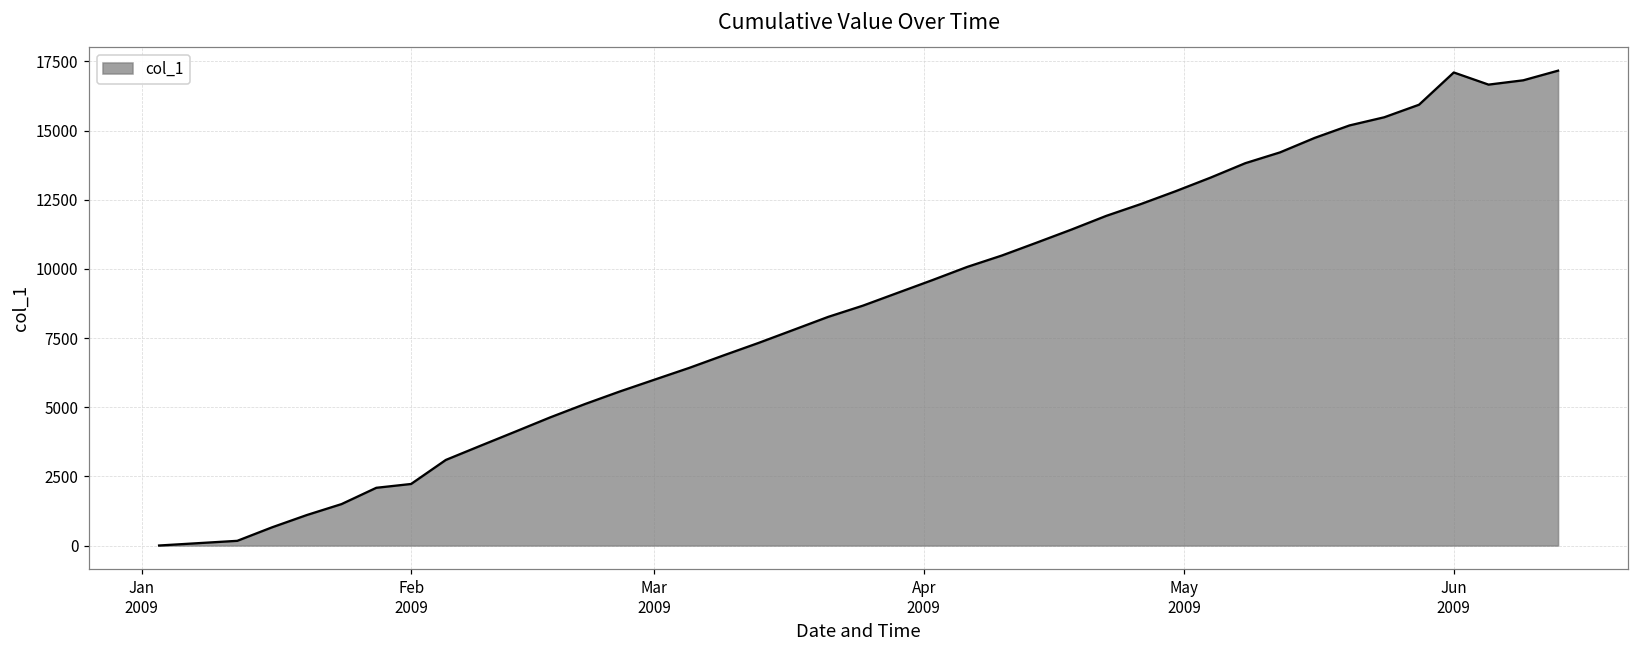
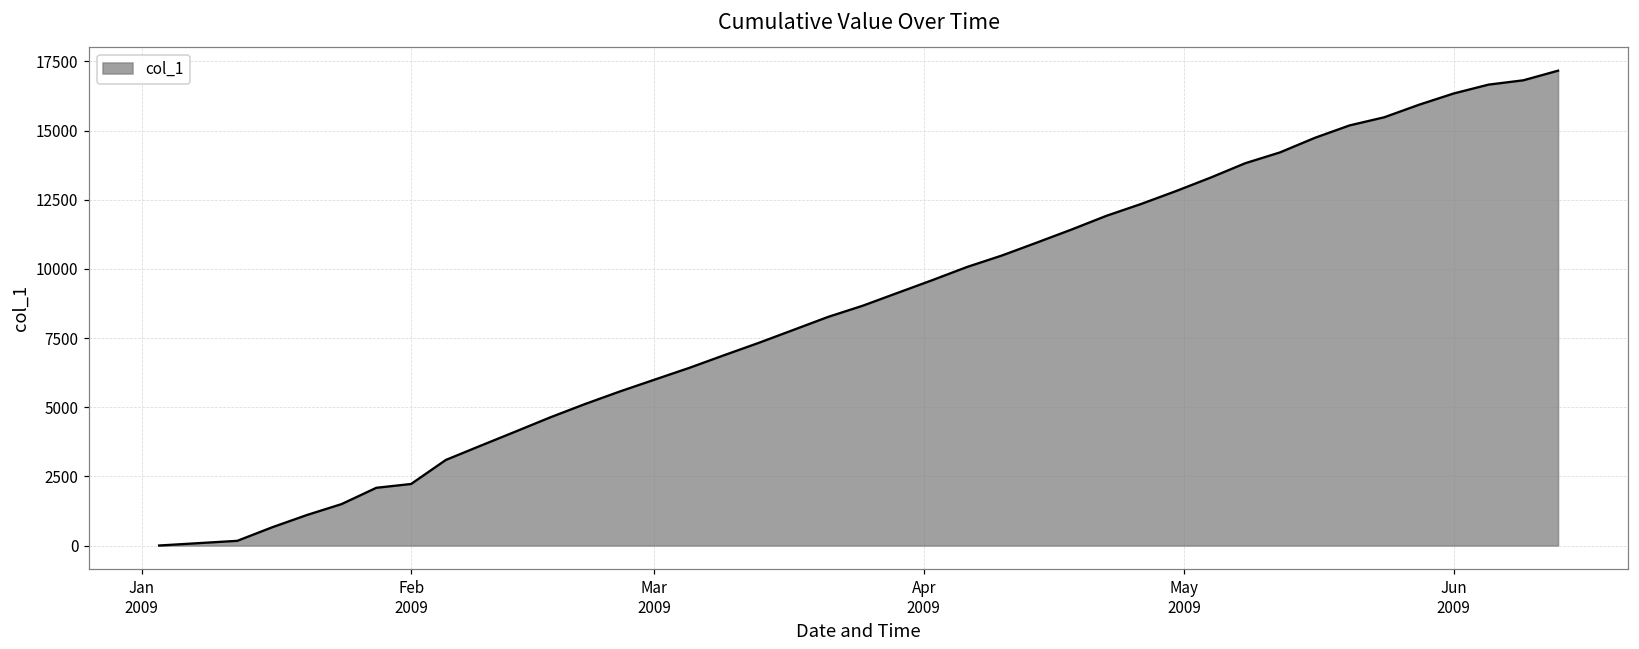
Jun 2009: 17100 -> 16300
